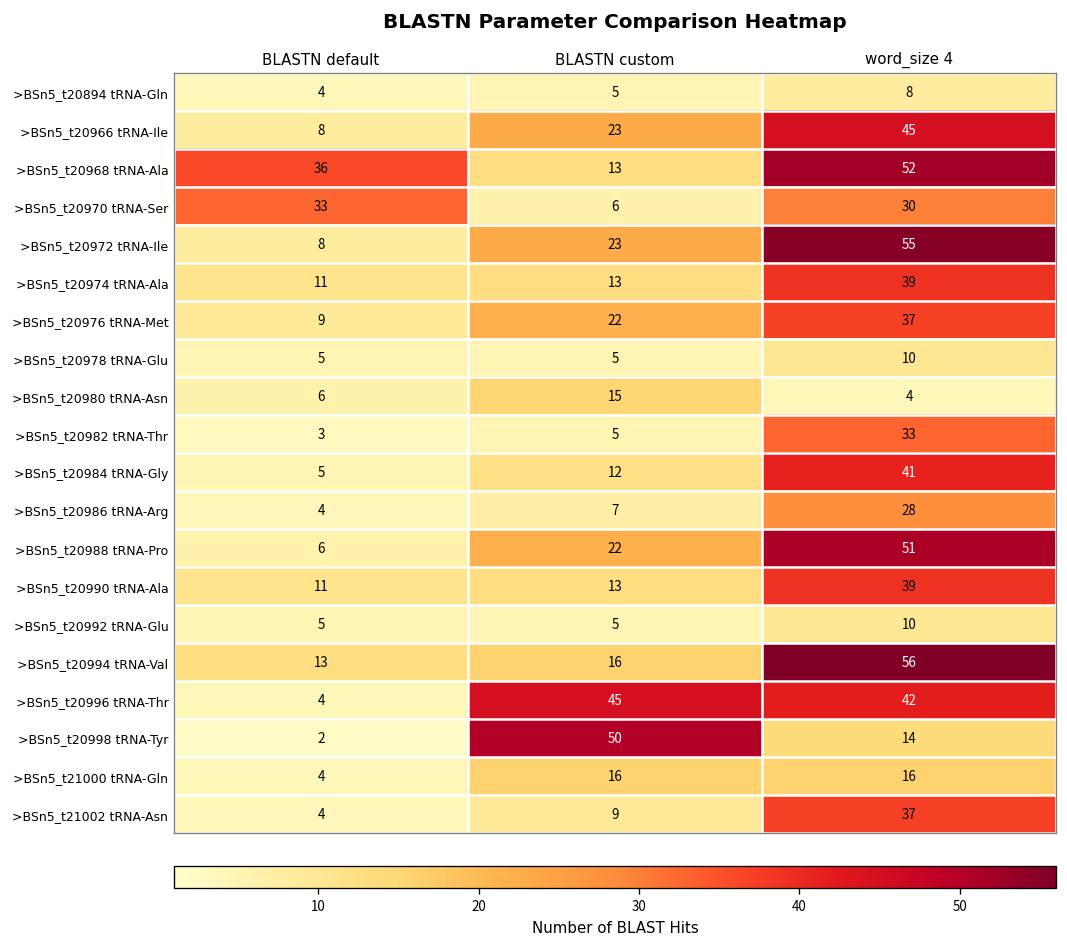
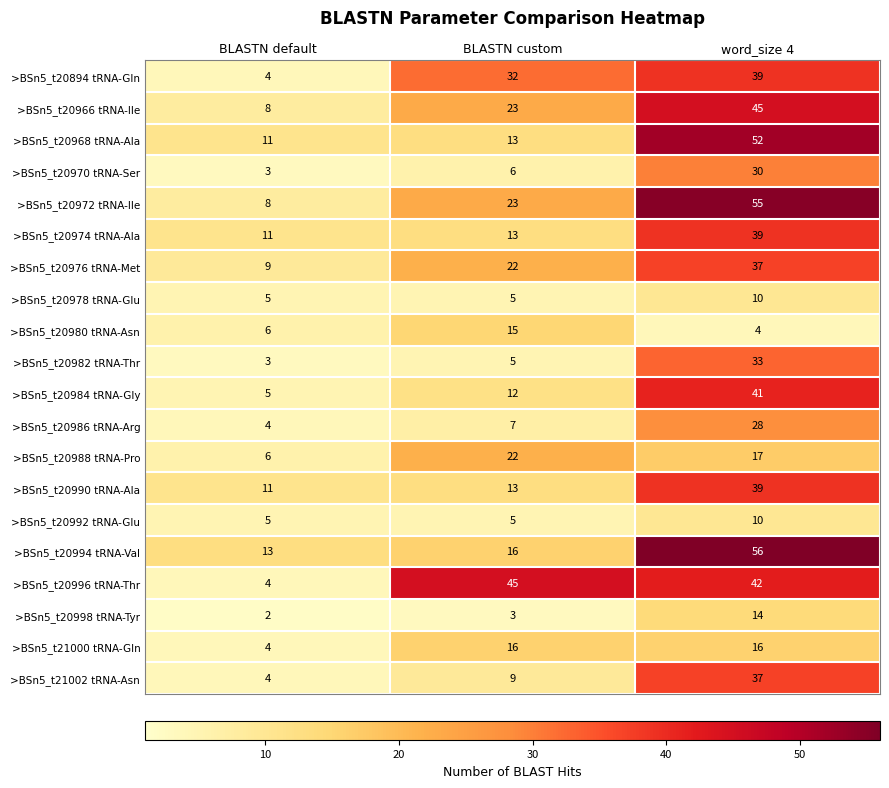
>BSn5_t20894 tRNA-Gln, BLASTN custom: 5 -> 32
>BSn5_t20894 tRNA-Gln, word_size 4: 8 -> 39
>BSn5_t20968 tRNA-Ala, BLASTN default: 36 -> 11
>BSn5_t20970 tRNA-Ser, BLASTN default: 33 -> 3
>BSn5_t20988 tRNA-Pro, word_size 4: 51 -> 17
>BSn5_t20998 tRNA-Tyr, BLASTN custom: 50 -> 3
